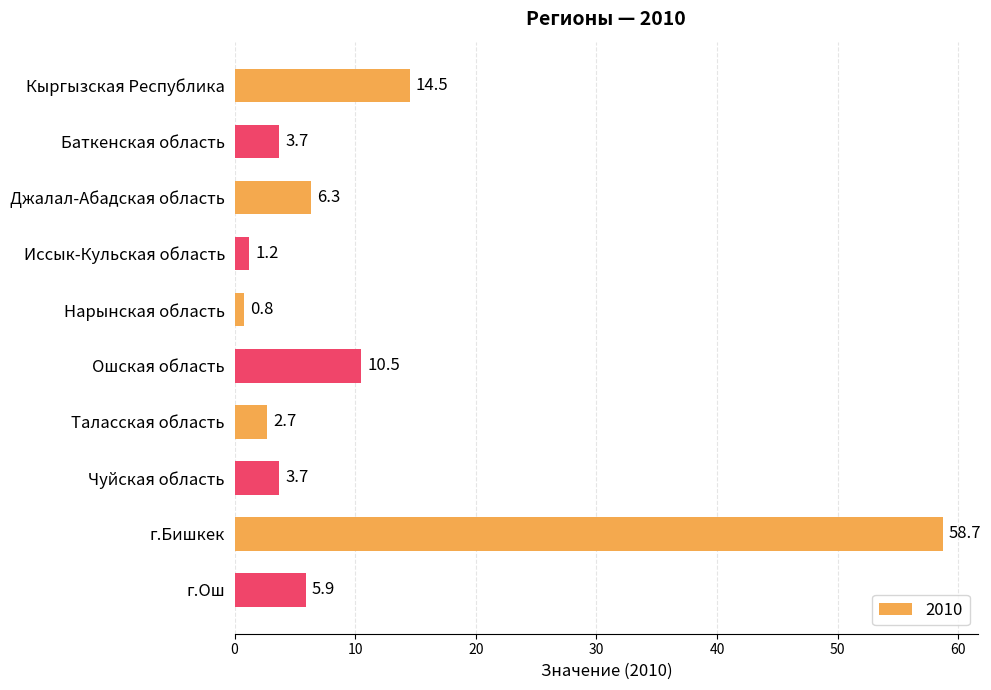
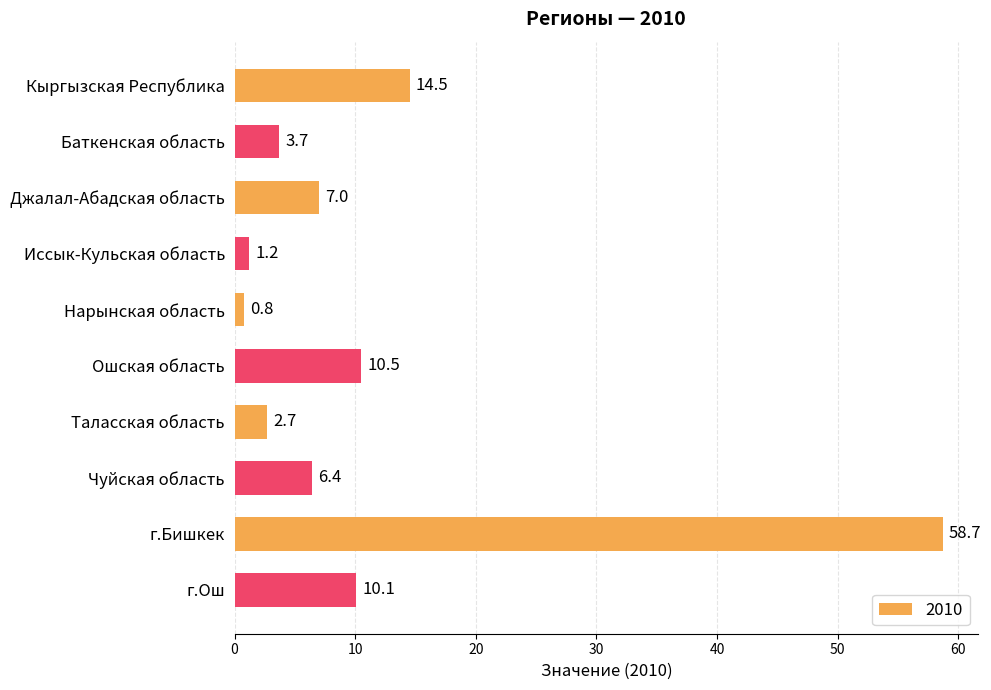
Джалал-Абадская область: 6.3 -> 7.0
Чуйская область: 3.7 -> 6.4
г.Ош: 5.9 -> 10.1
